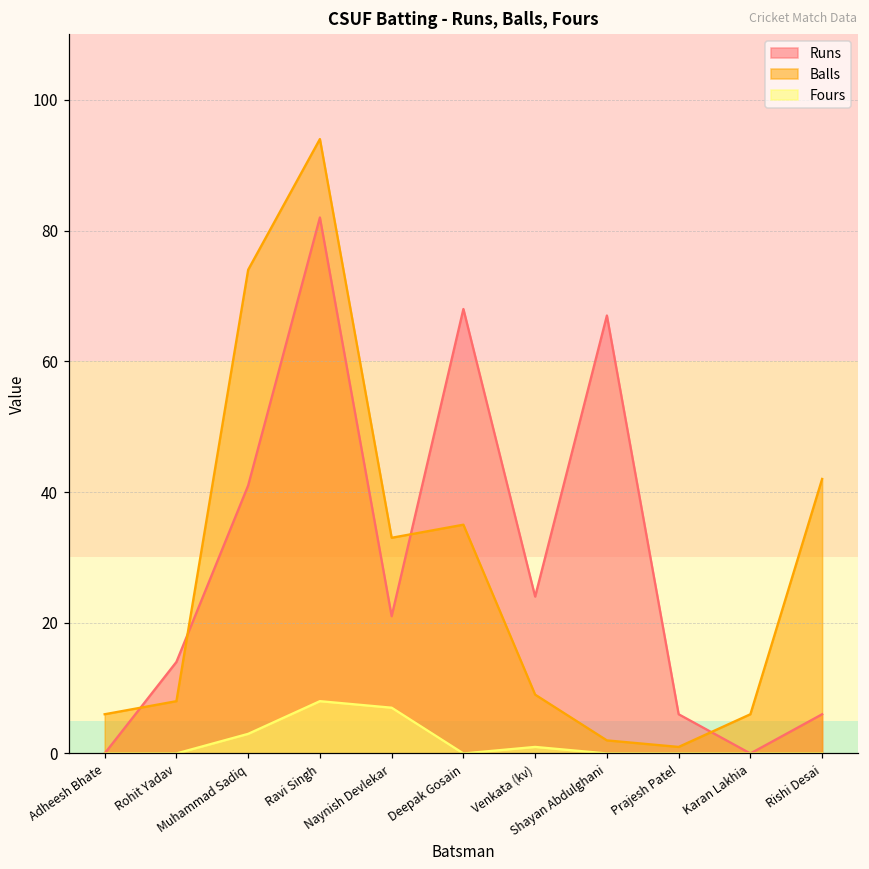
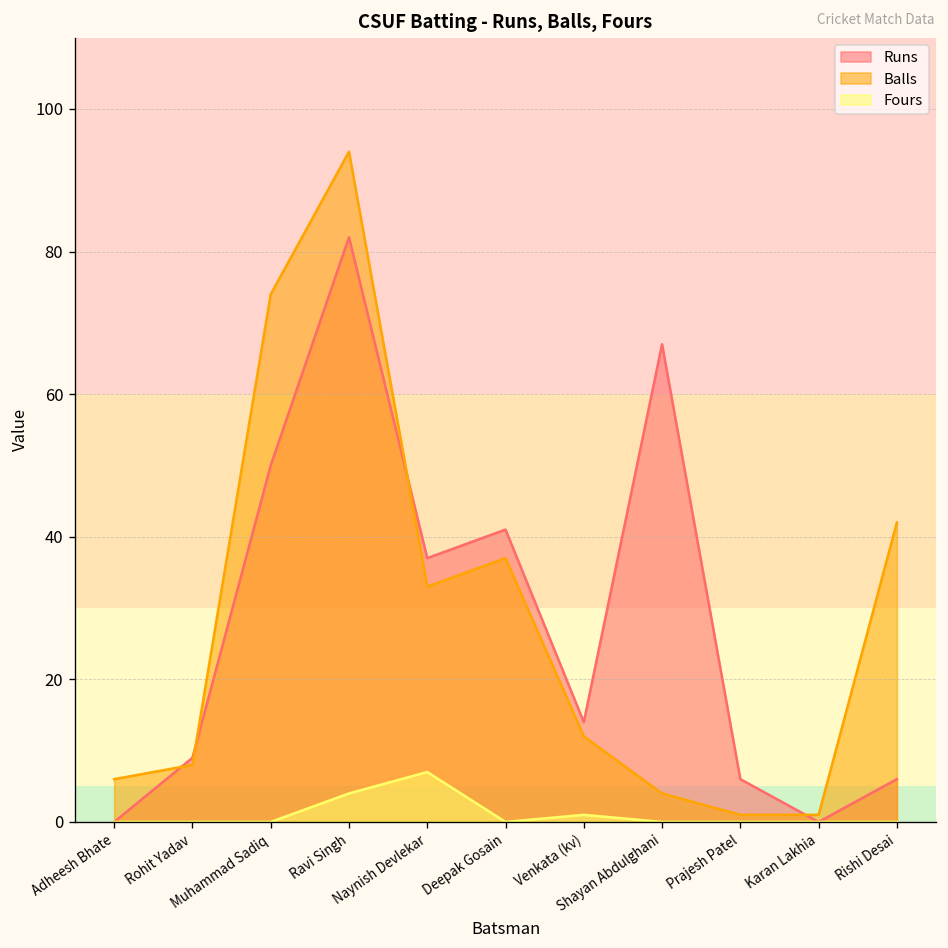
Runs, Rohit Yadav: 14 -> 9
Runs, Muhammad Sadiq: 41 -> 50
Fours, Muhammad Sadiq: 3 -> 0
Fours, Ravi Singh: 8 -> 4
Runs, Naynish Devlekar: 21 -> 37
Runs, Deepak Gosain: 68 -> 41
Balls, Deepak Gosain: 35 -> 37
Runs, Venkata (kv): 24 -> 14
Balls, Venkata (kv): 9 -> 12
Balls, Shayan Abdulghani: 2 -> 4
Balls, Karan Lakhia: 6 -> 1
